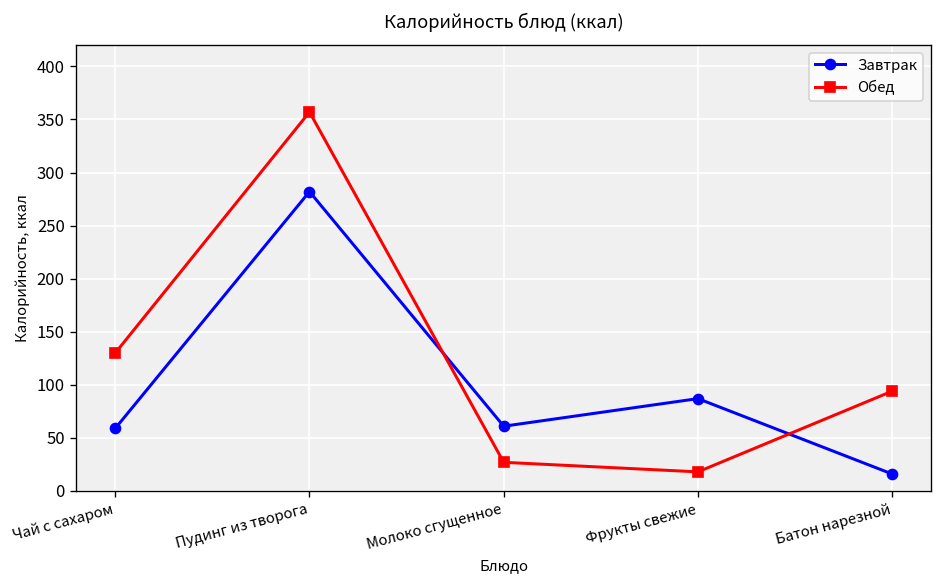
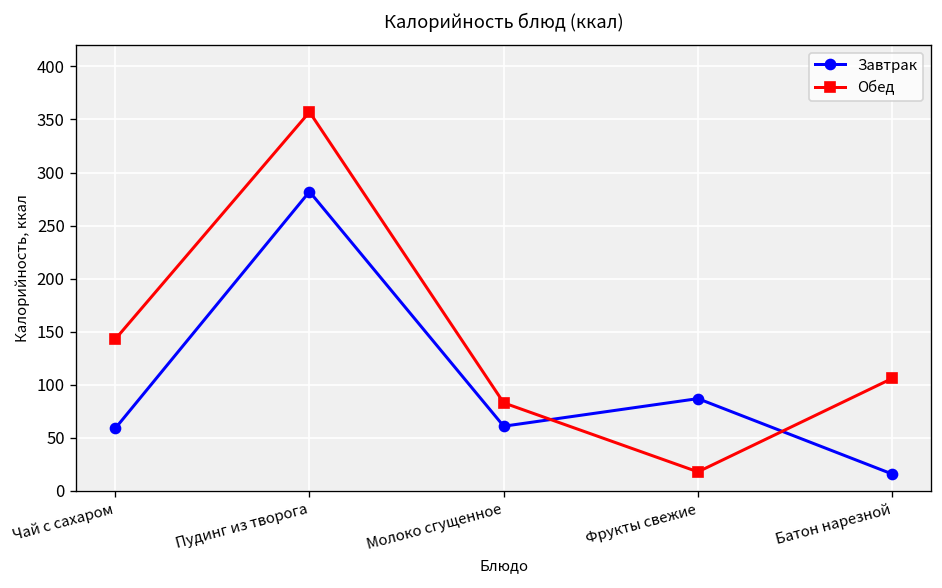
Обед, Чай с сахаром: 130 -> 140
Обед, Молоко сгущенное: 30 -> 80
Обед, Батон нарезной: 90 -> 110
